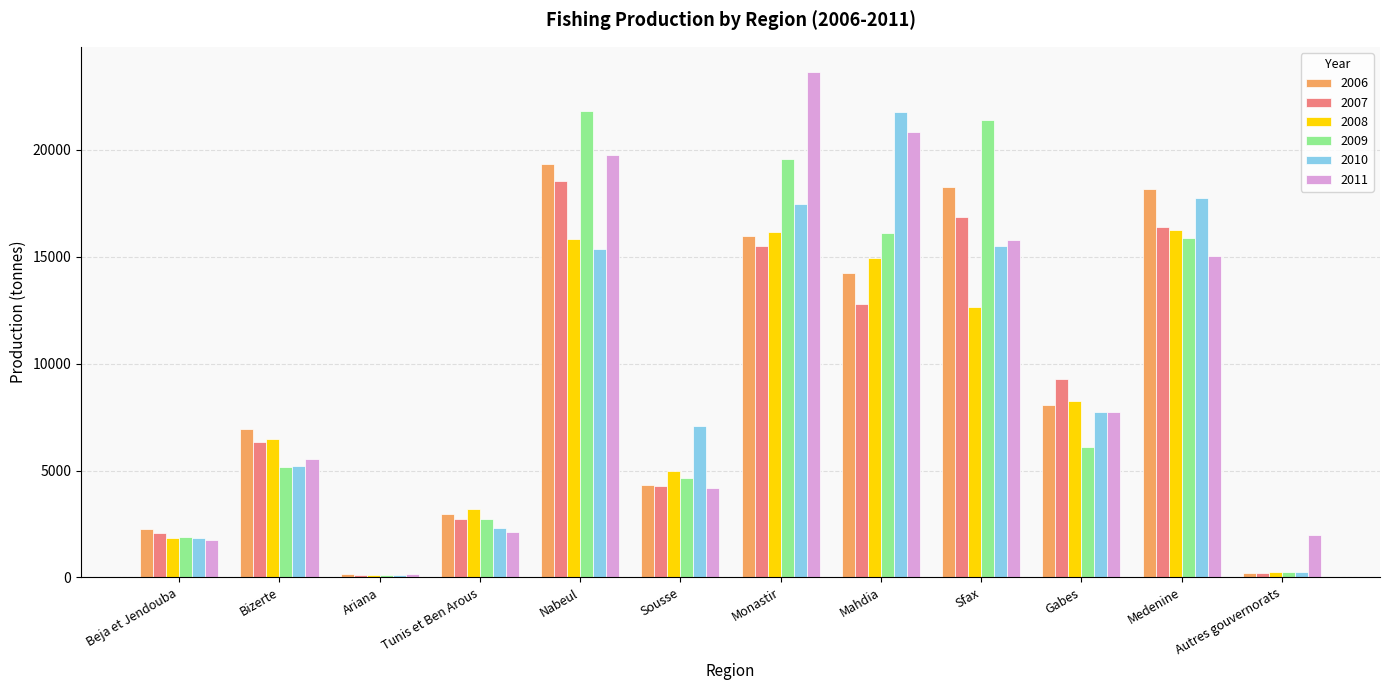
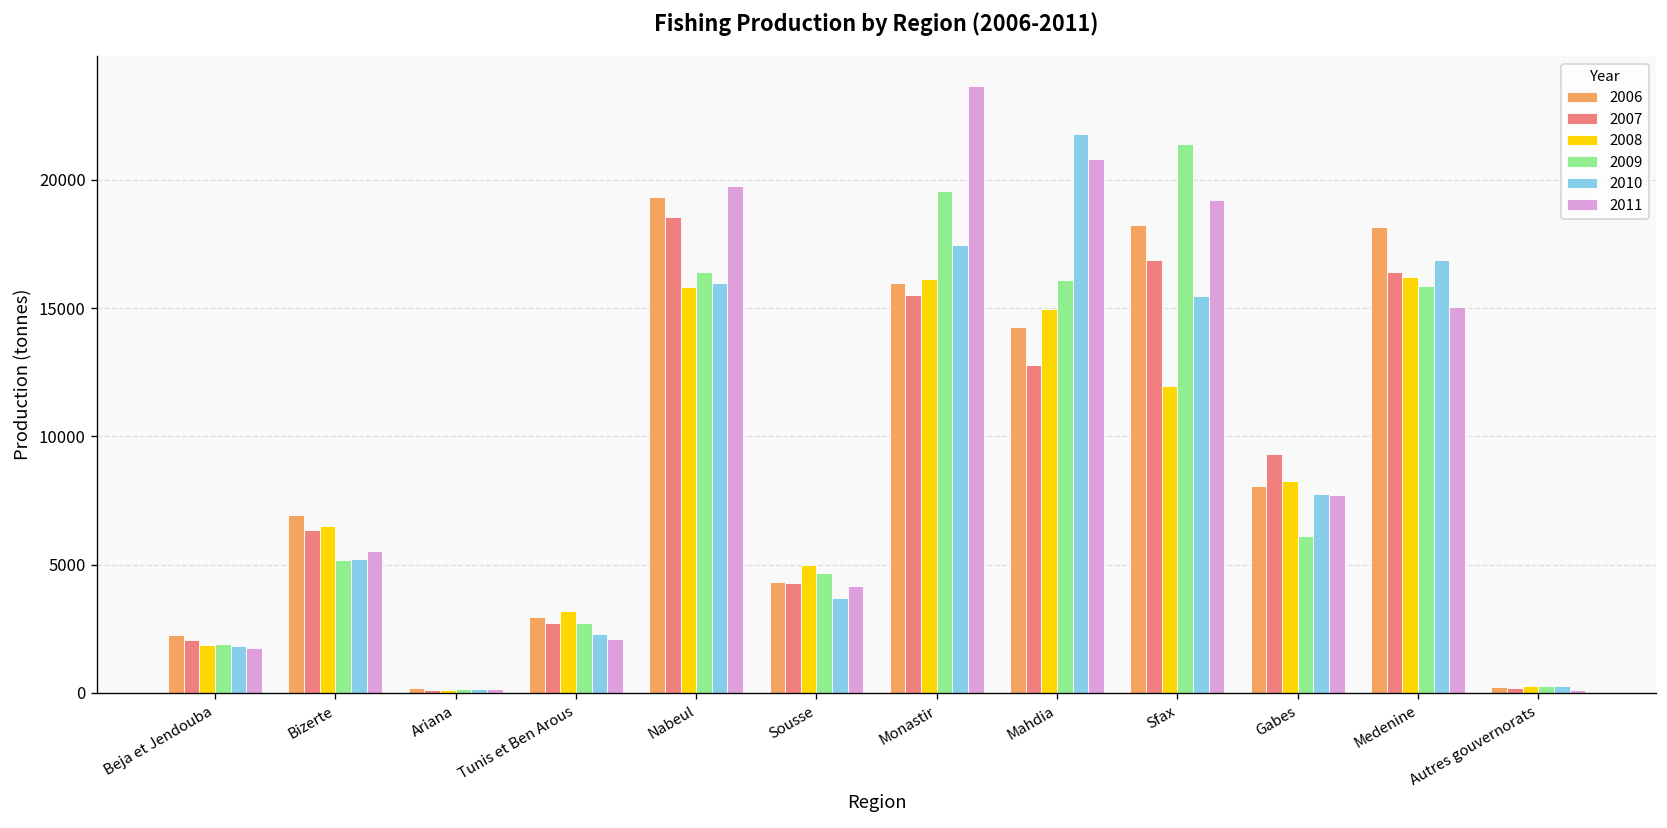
2009, Nabeul: 21800 -> 16400
2010, Nabeul: 15300 -> 16000
2010, Sousse: 7100 -> 3700
2008, Sfax: 12700 -> 11900
2011, Sfax: 15800 -> 19200
2010, Medenine: 17700 -> 16900
2011, Autres gouvernorats: 2000 -> 100
